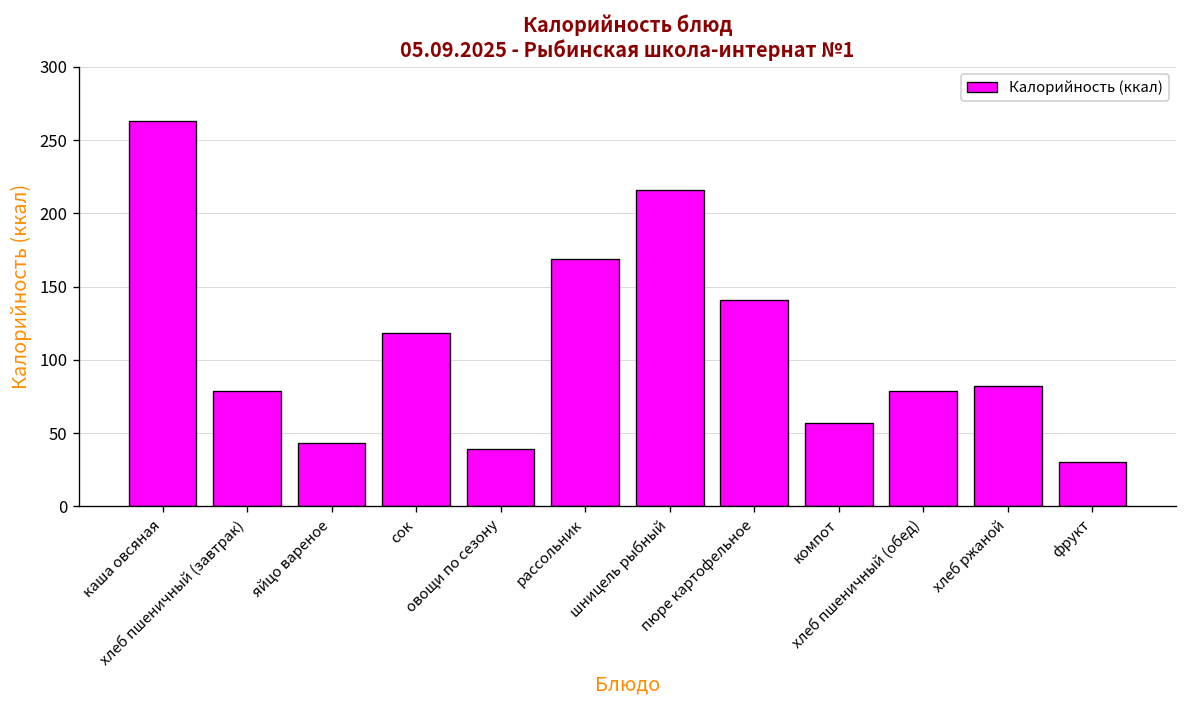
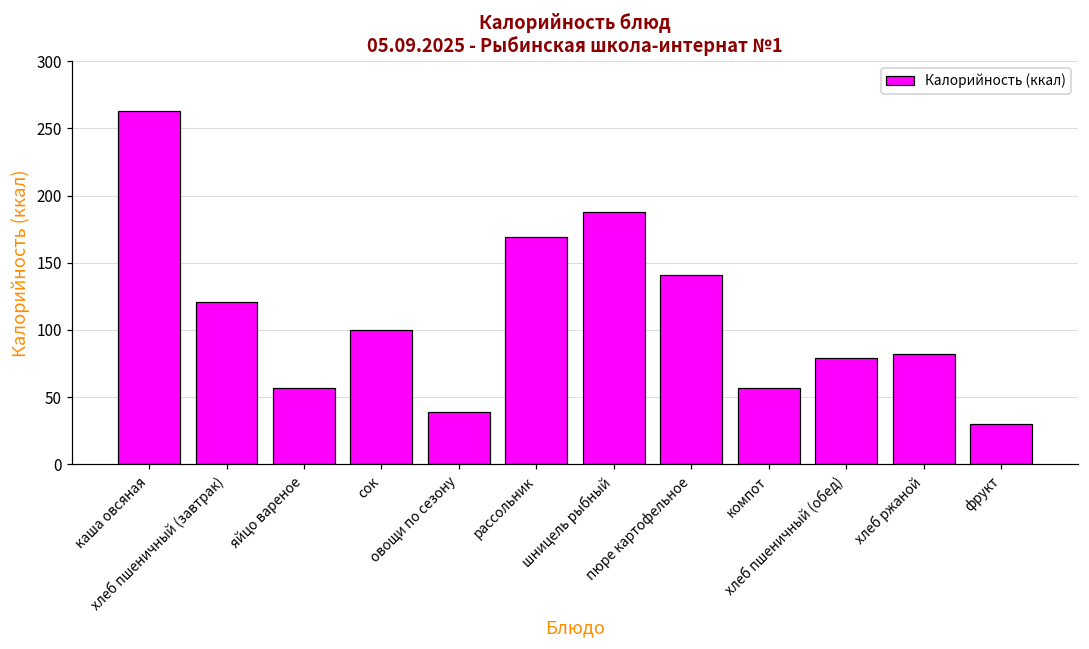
хлеб пшеничный (завтрак): 79 -> 121
яйцо вареное: 43 -> 57
сок: 118 -> 100
шницель рыбный: 216 -> 188
